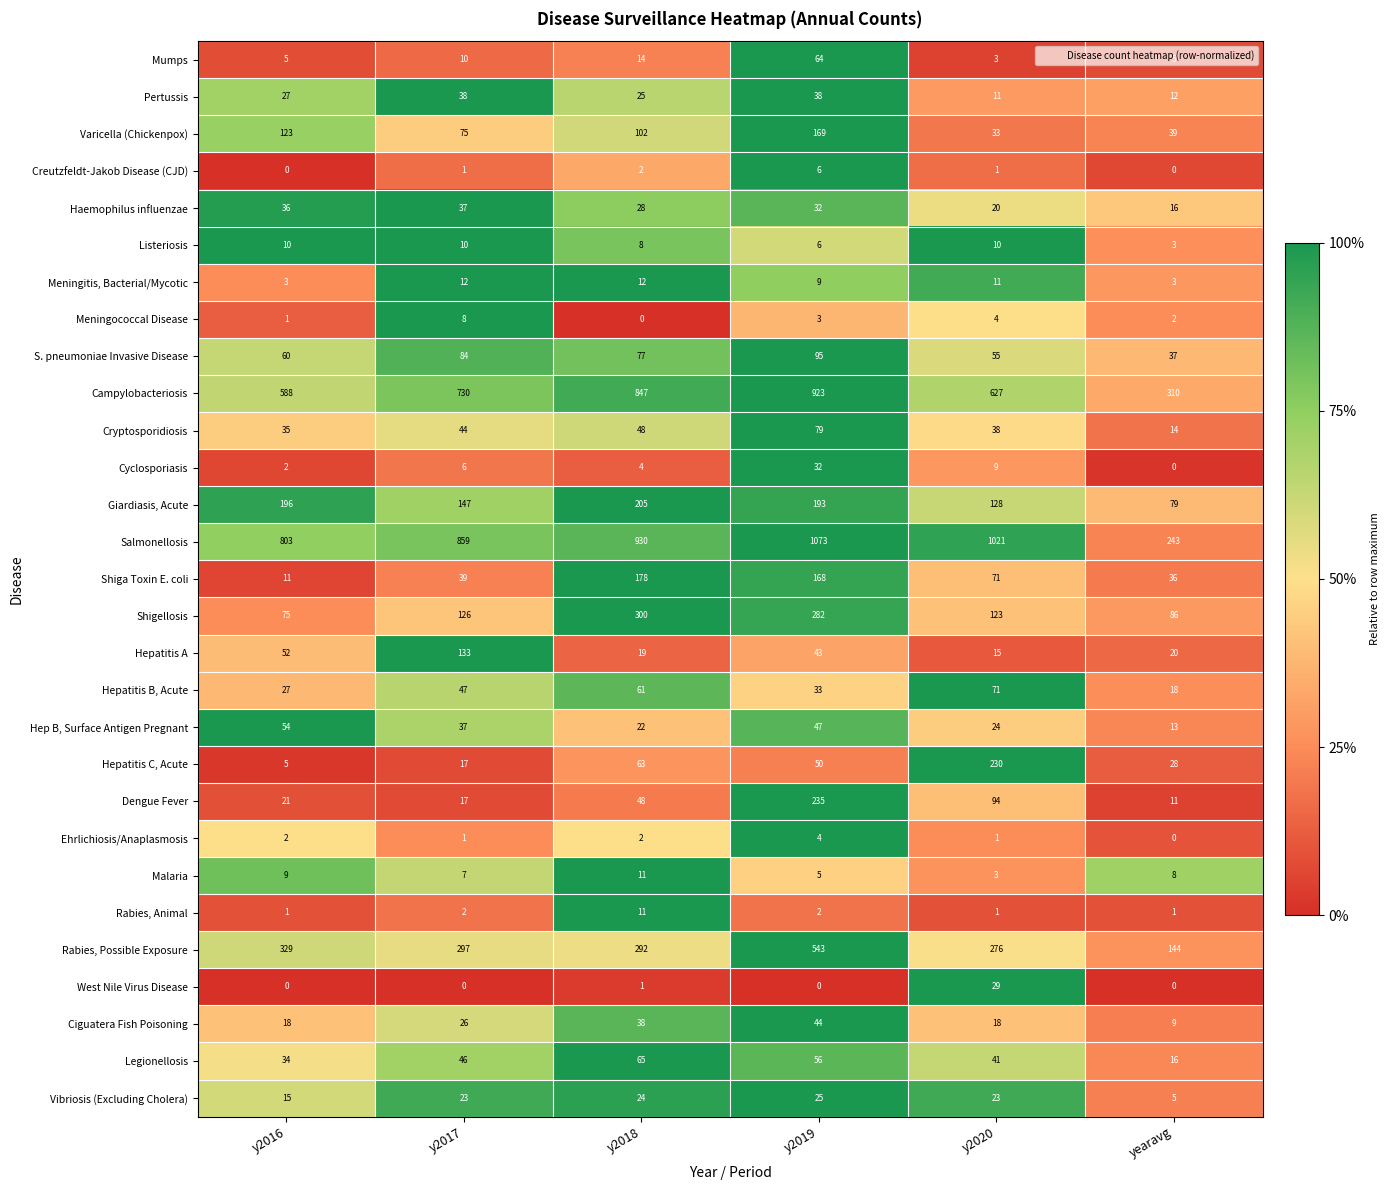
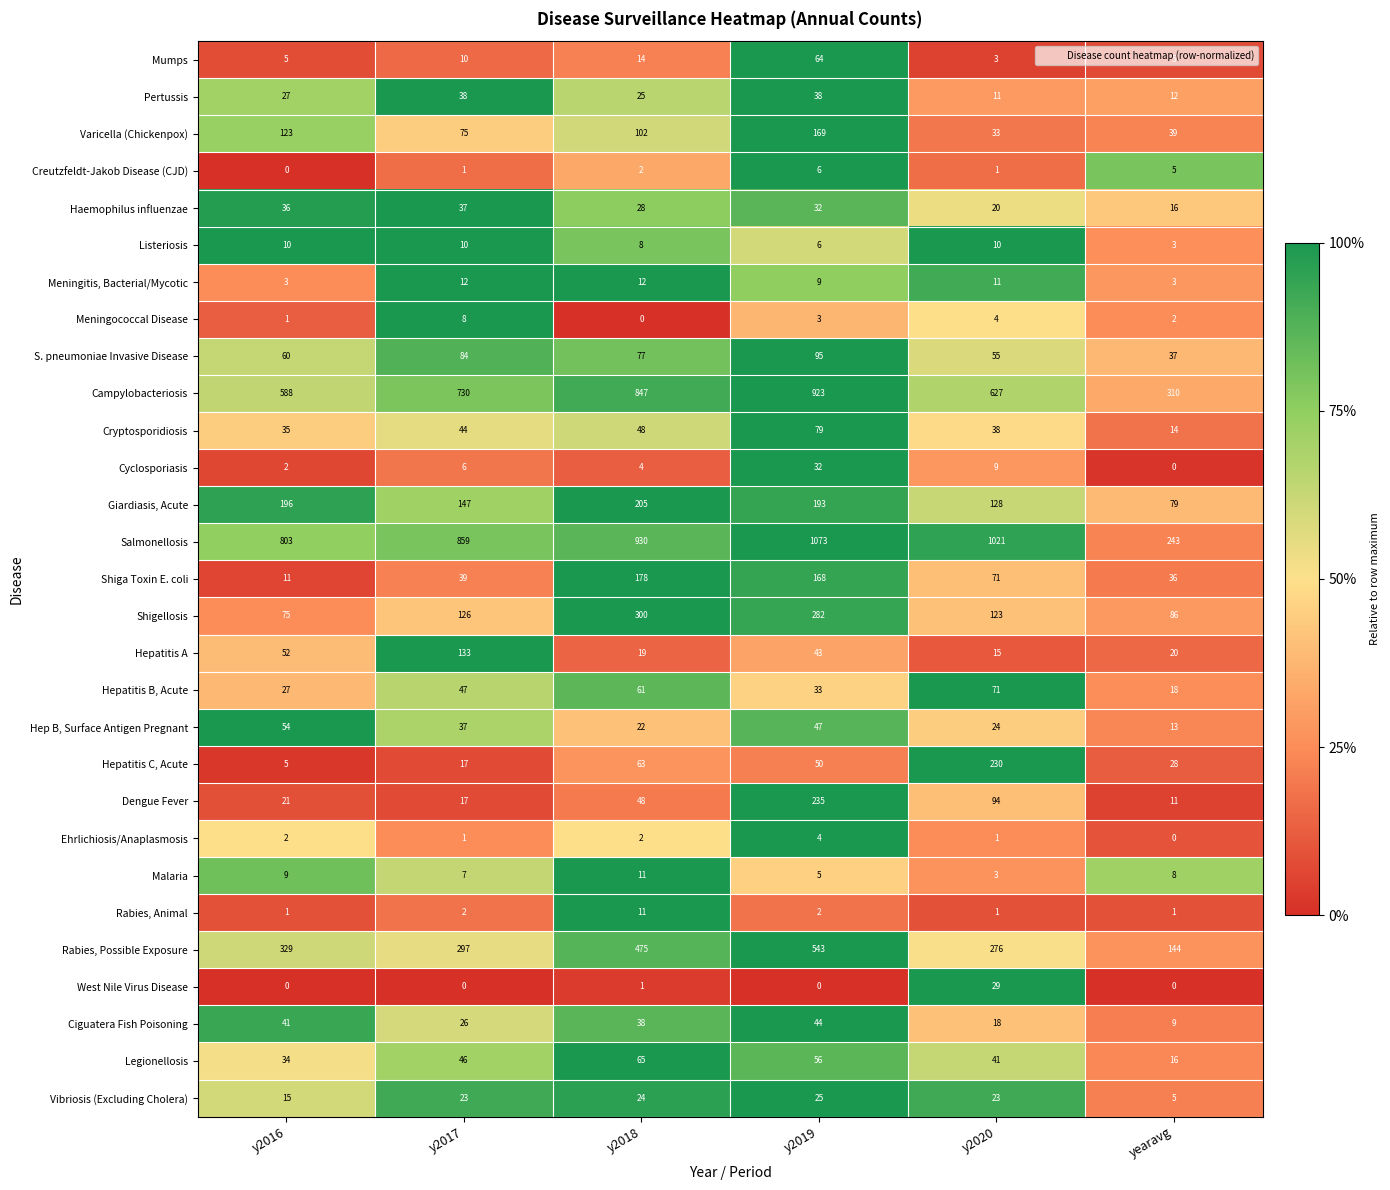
Creutzfeldt-Jakob Disease (CJD), yearavg: 0 -> 5
Rabies, Possible Exposure, y2018: 292 -> 475
Ciguatera Fish Poisoning, y2016: 18 -> 41
